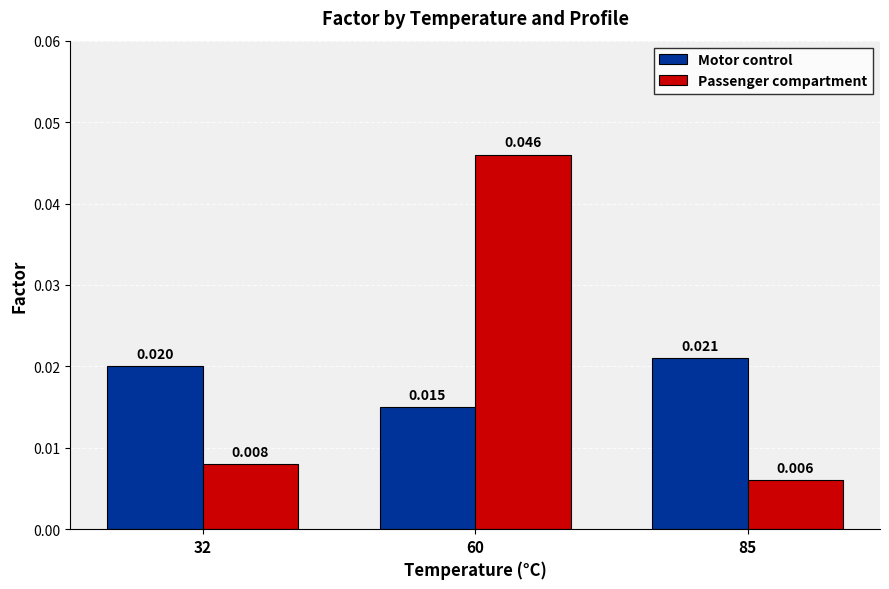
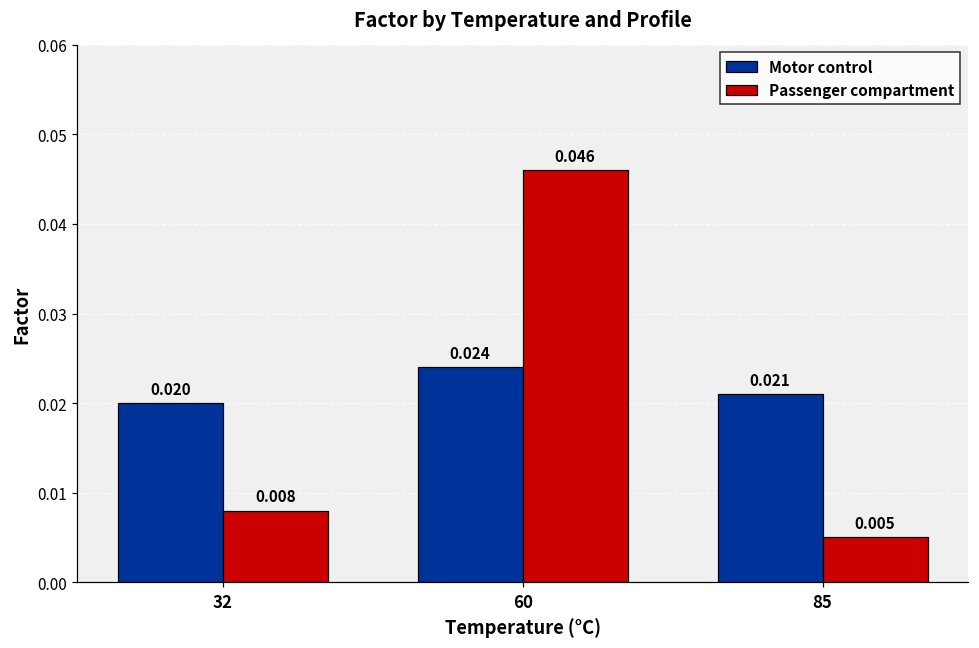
Motor control, 60: 0.015 -> 0.024
Passenger compartment, 85: 0.006 -> 0.005
